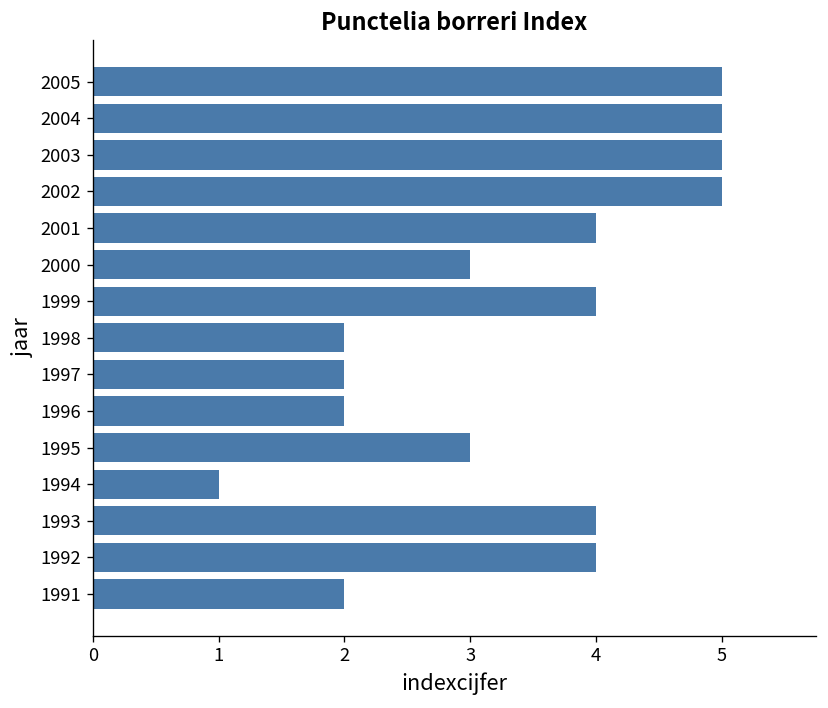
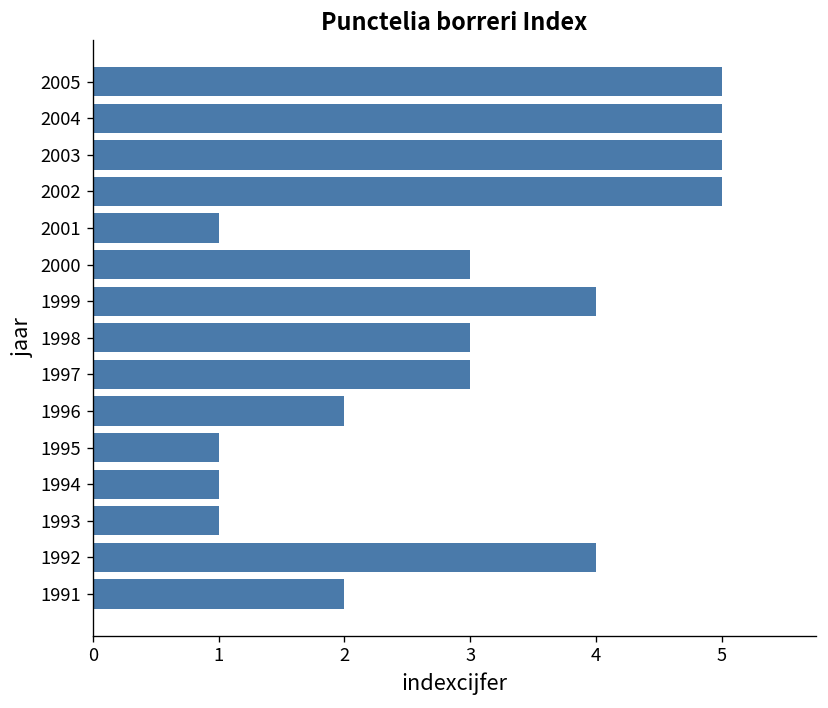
2001: 4 -> 1
1998: 2 -> 3
1997: 2 -> 3
1995: 3 -> 1
1993: 4 -> 1
